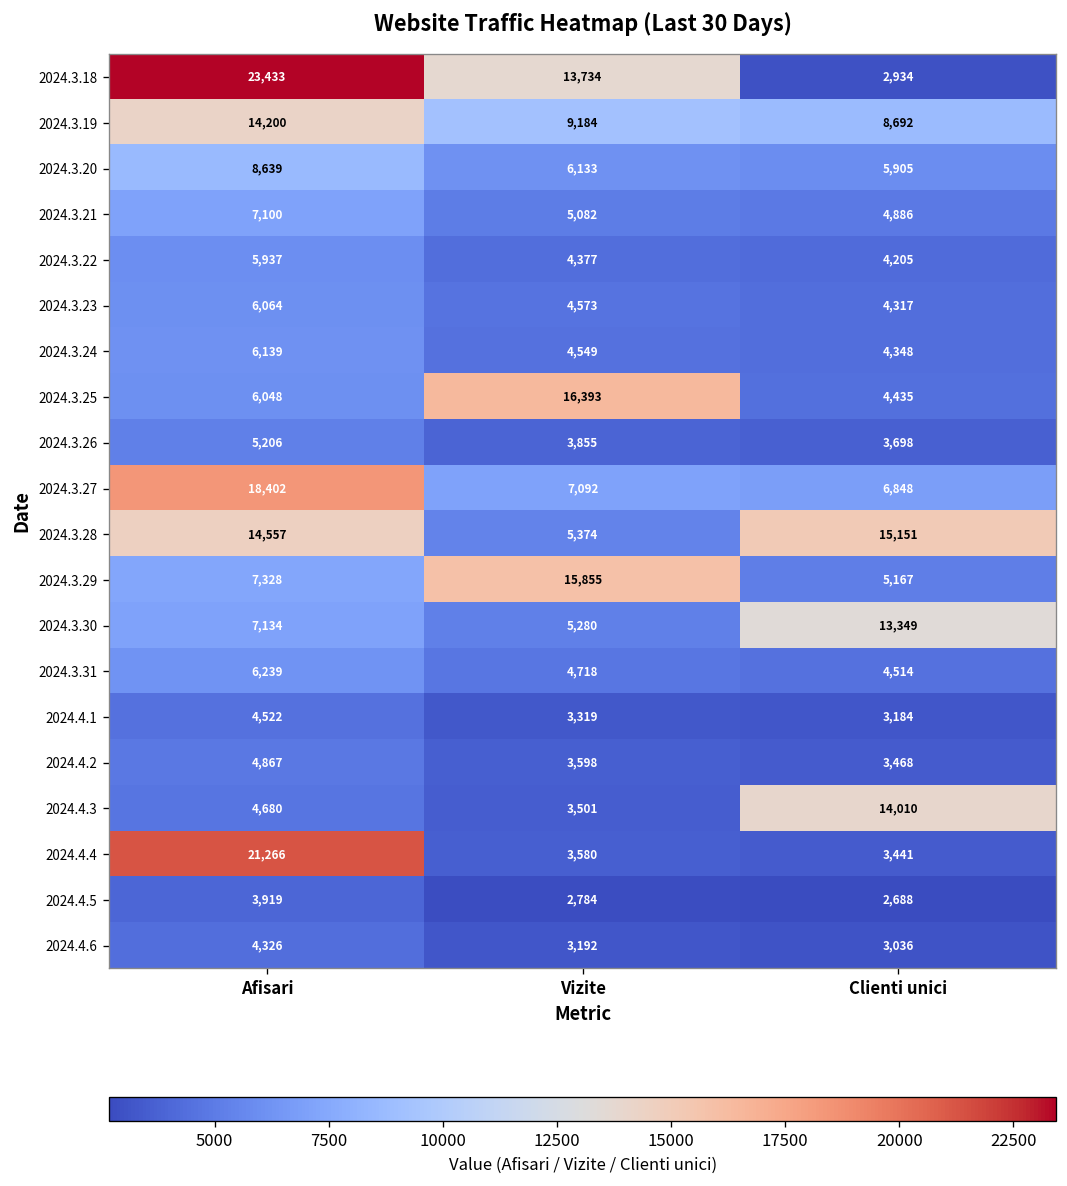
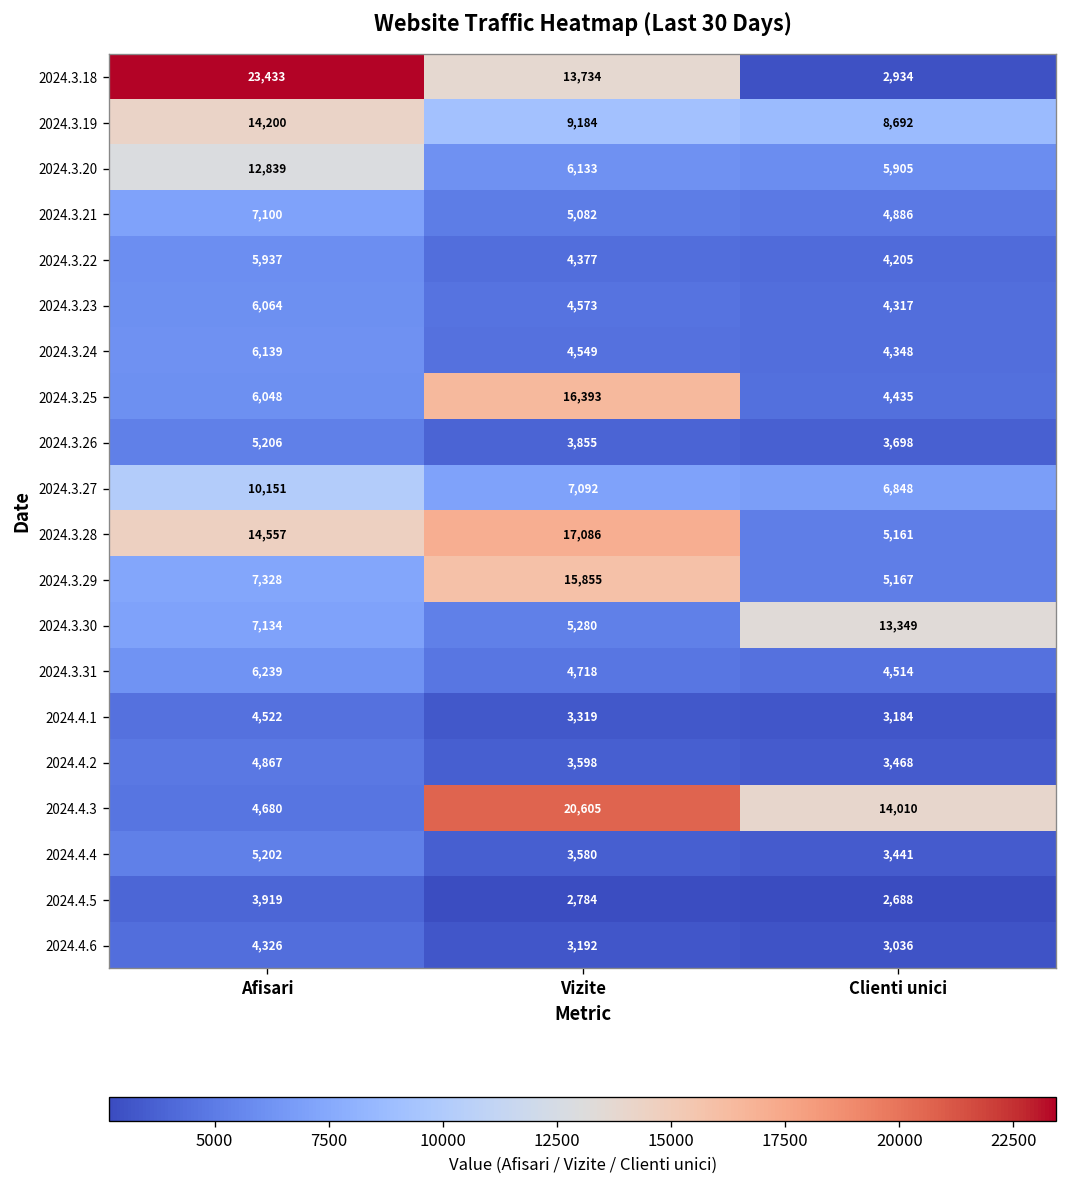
2024.3.20, Afisari: 8,639 -> 12,839
2024.3.27, Afisari: 18,402 -> 10,151
2024.3.28, Vizite: 5,374 -> 17,086
2024.3.28, Clienti unici: 15,151 -> 5,161
2024.4.3, Vizite: 3,501 -> 20,605
2024.4.4, Afisari: 21,266 -> 5,202
